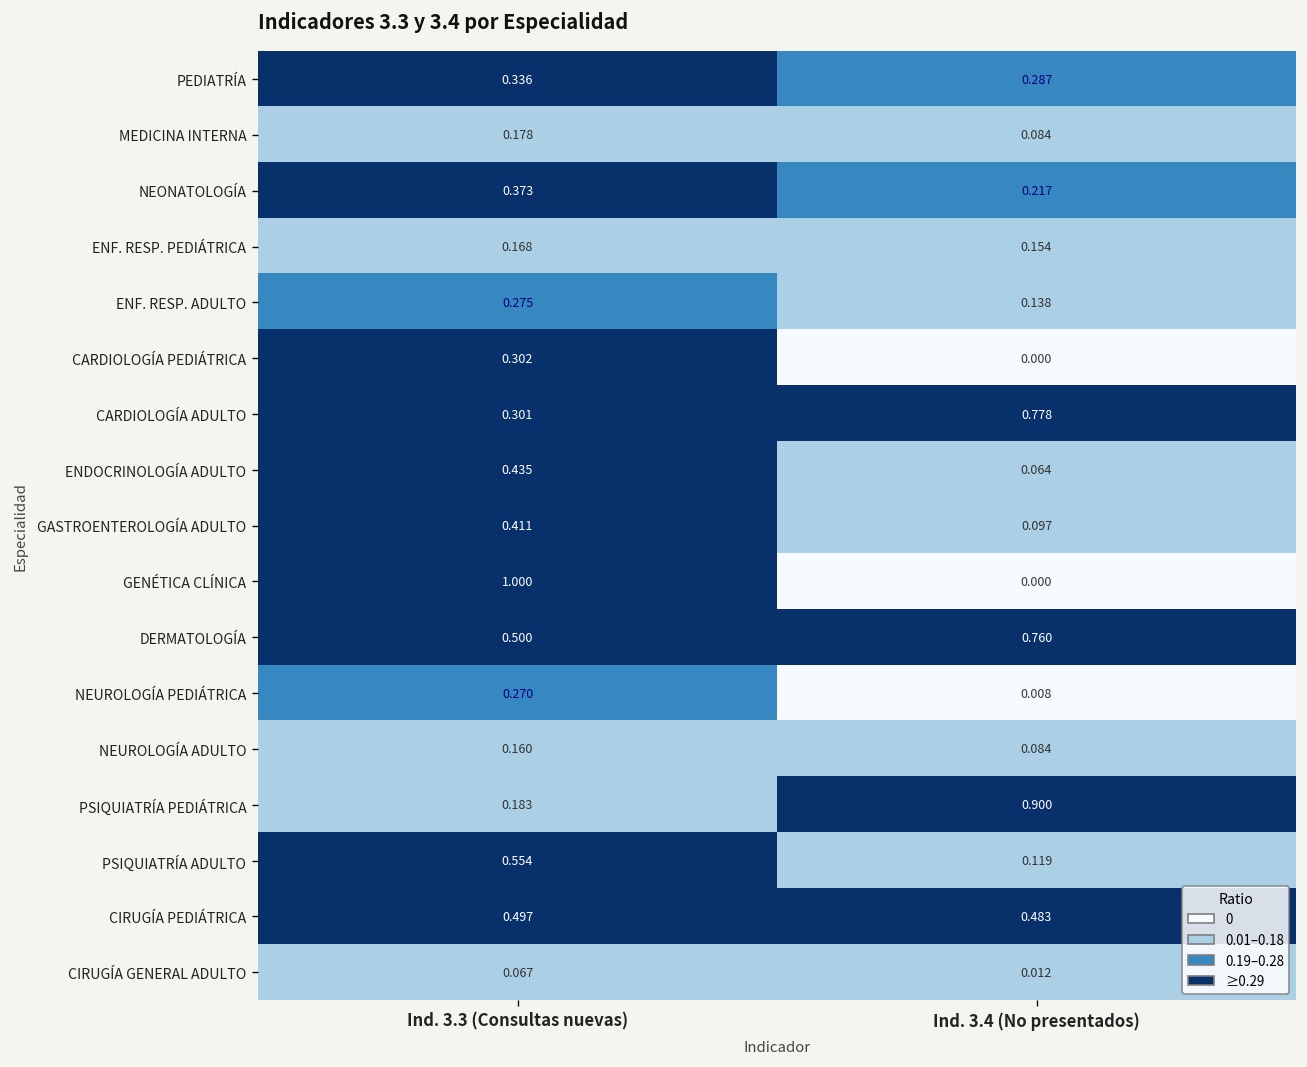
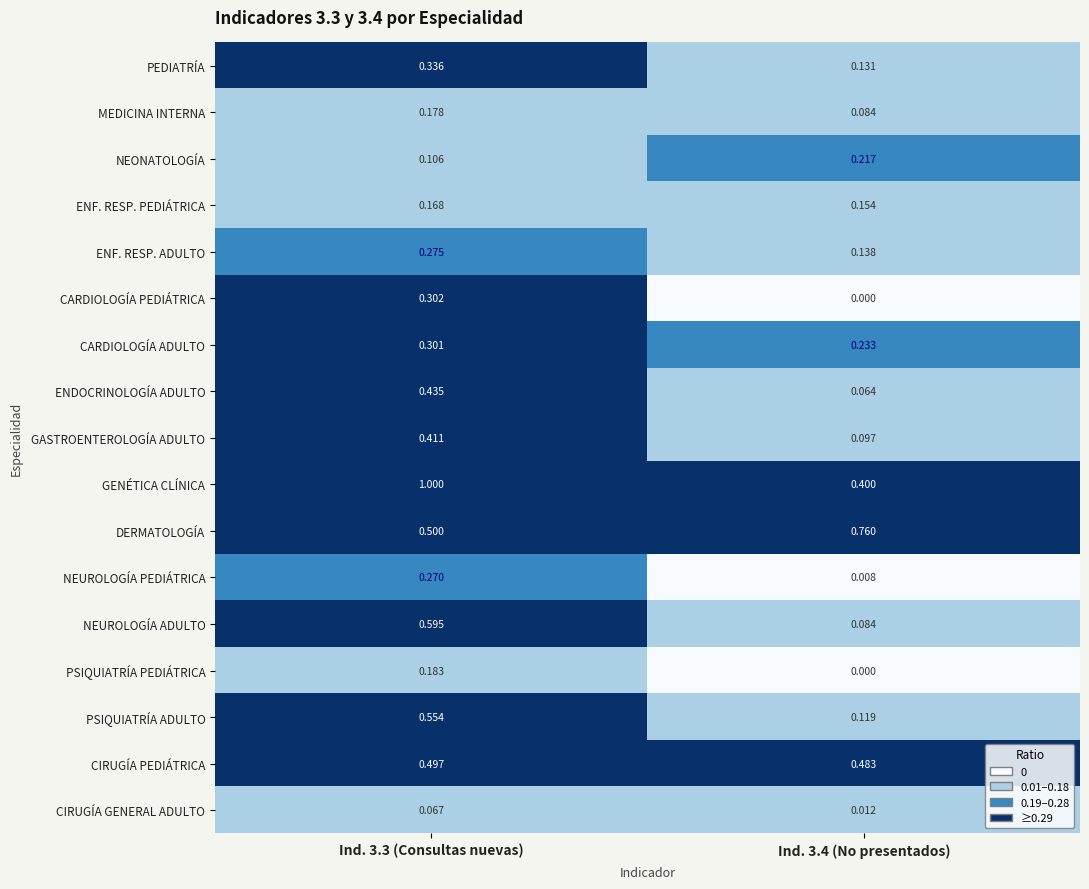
PEDIATRÍA, Ind. 3.4 (No presentados): 0.287 -> 0.131
NEONATOLOGÍA, Ind. 3.3 (Consultas nuevas): 0.373 -> 0.106
CARDIOLOGÍA ADULTO, Ind. 3.4 (No presentados): 0.778 -> 0.233
GENÉTICA CLÍNICA, Ind. 3.4 (No presentados): 0.000 -> 0.400
NEUROLOGÍA ADULTO, Ind. 3.3 (Consultas nuevas): 0.160 -> 0.595
PSIQUIATRÍA PEDIÁTRICA, Ind. 3.4 (No presentados): 0.900 -> 0.000
